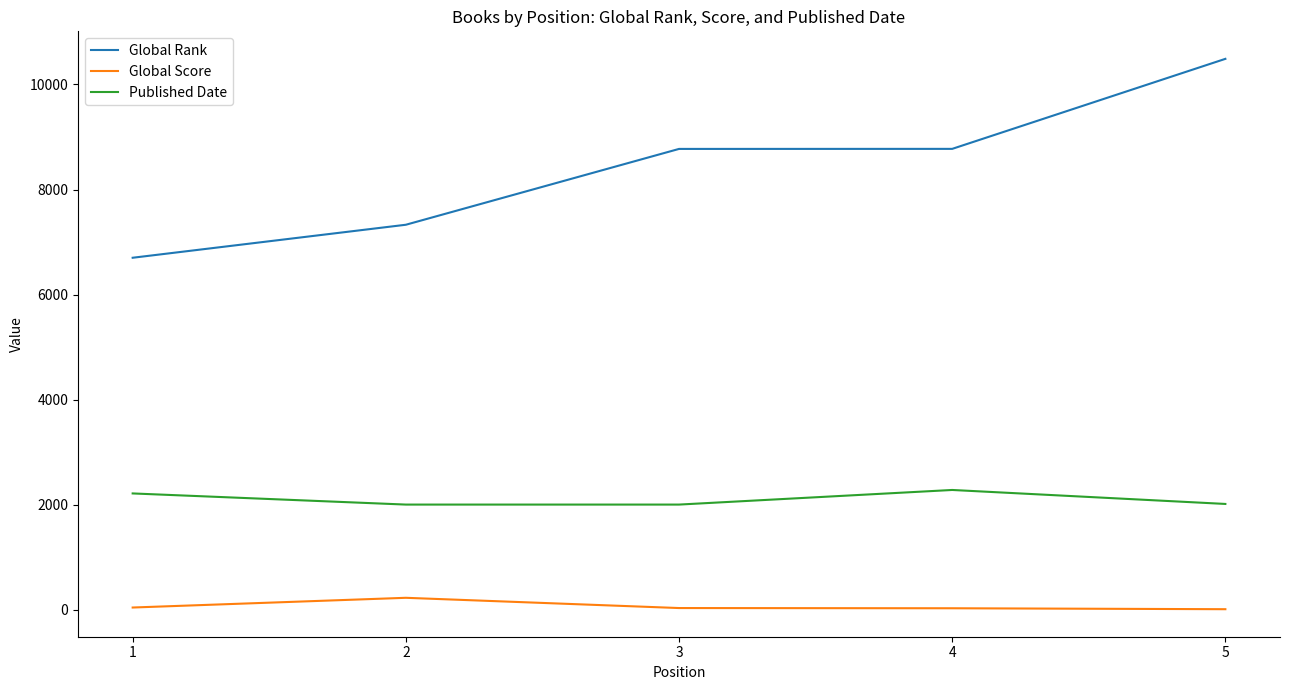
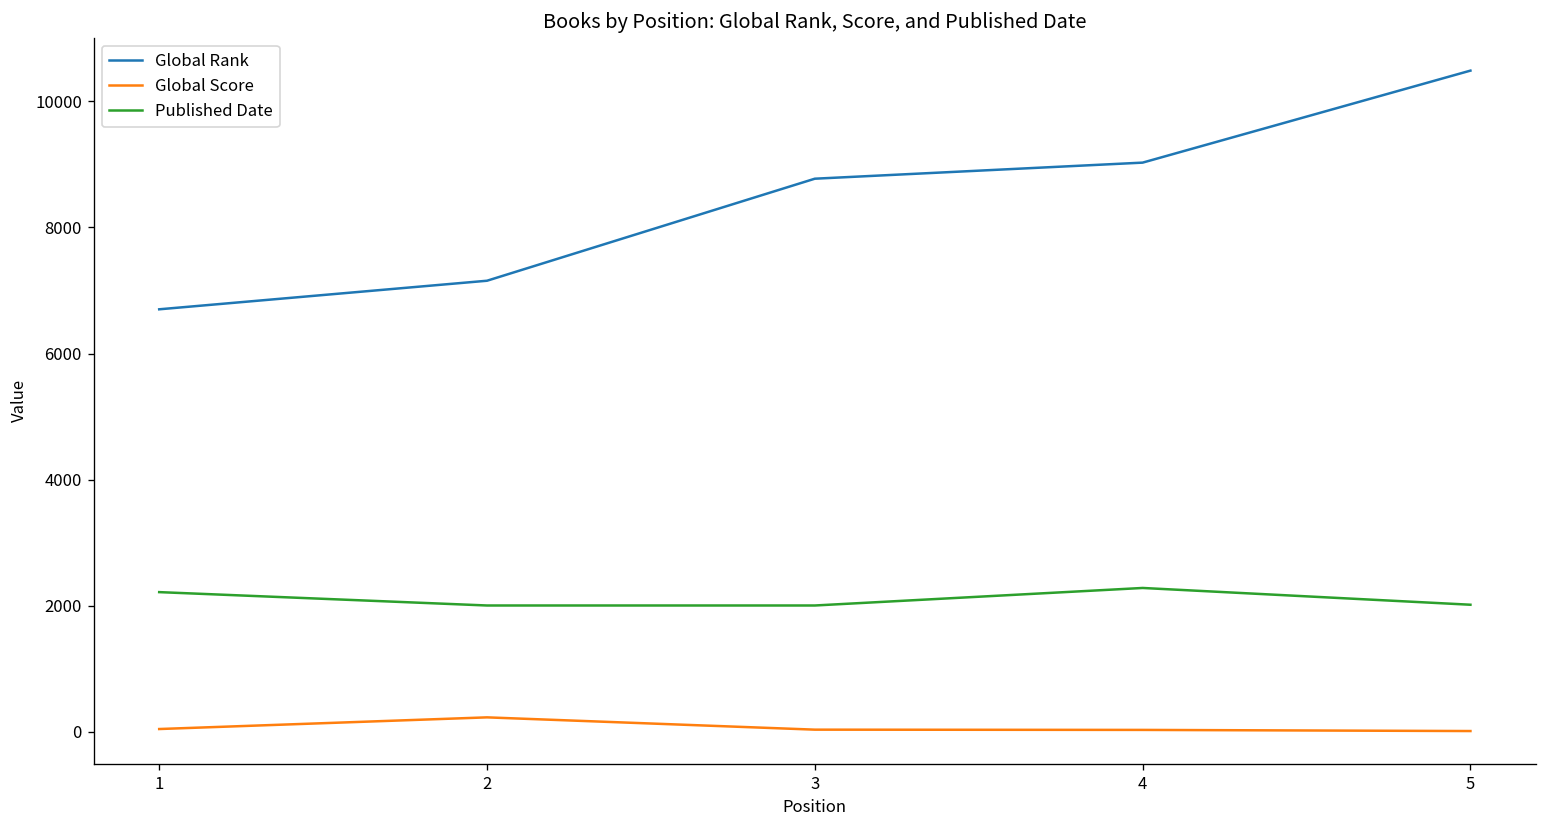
Global Rank, 2: 7300 -> 7200
Global Rank, 4: 8800 -> 9000
